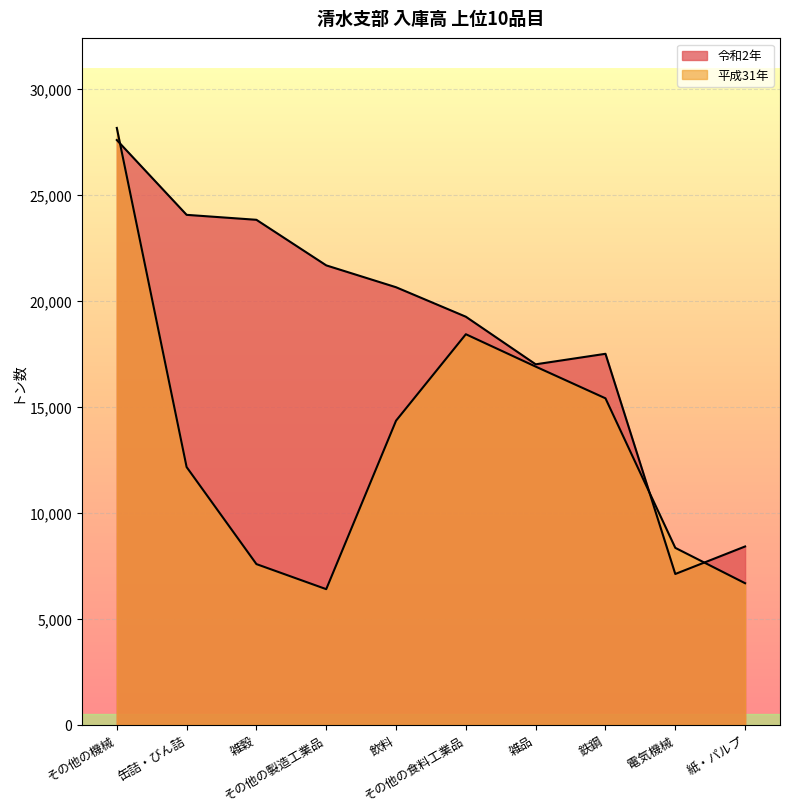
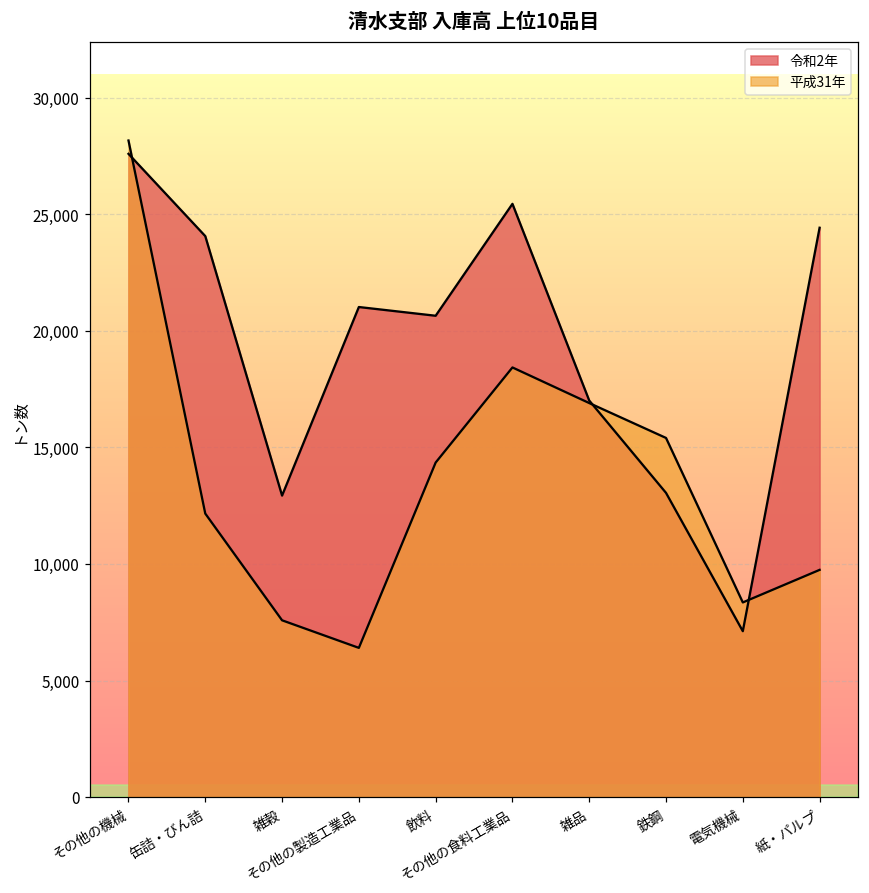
令和2年, 雑穀: 23,800 -> 12,900
令和2年, その他の製造工業品: 21,700 -> 21,000
令和2年, その他の食料工業品: 19,300 -> 25,500
令和2年, 鉄鋼: 17,500 -> 13,100
令和2年, 紙・パルプ: 8,400 -> 24,400
平成31年, 紙・パルプ: 6,700 -> 9,700
